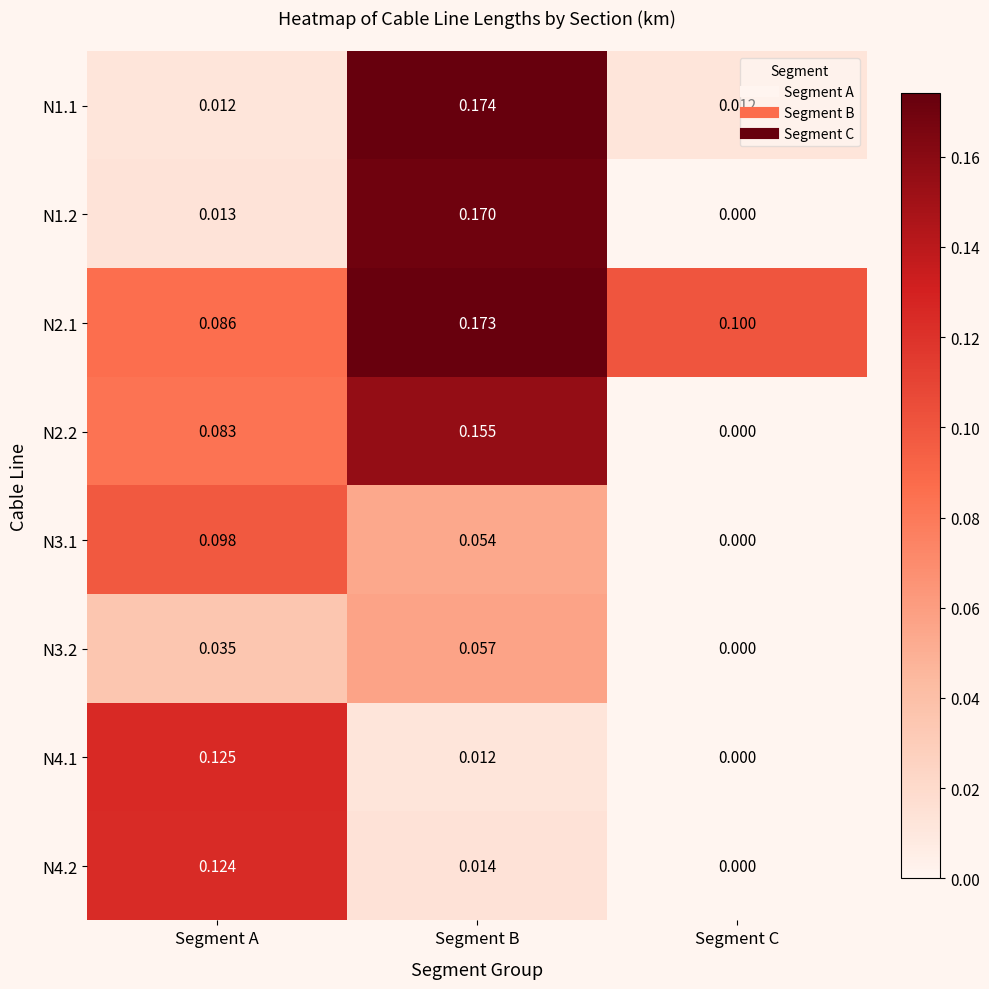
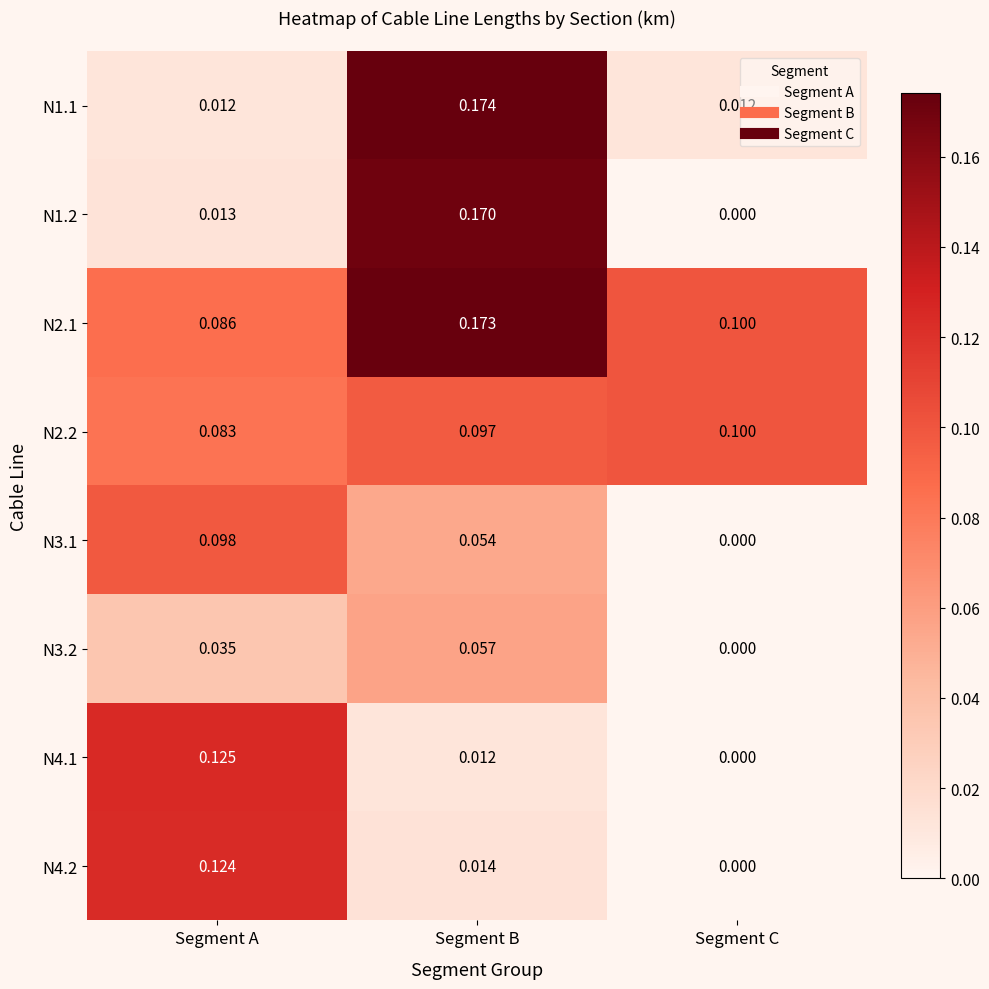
N2.2, Segment B: 0.155 -> 0.097
N2.2, Segment C: 0.000 -> 0.100
